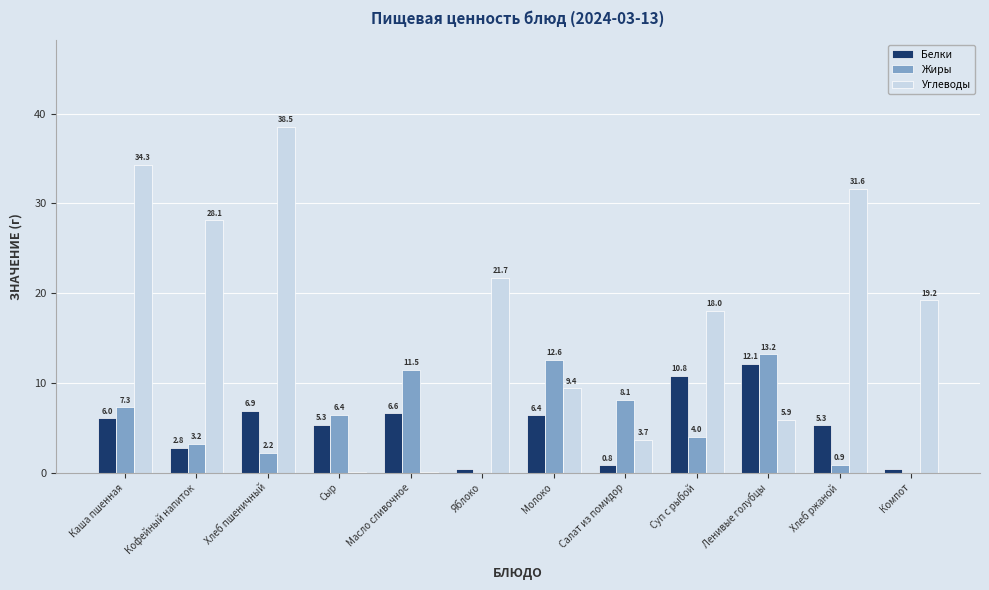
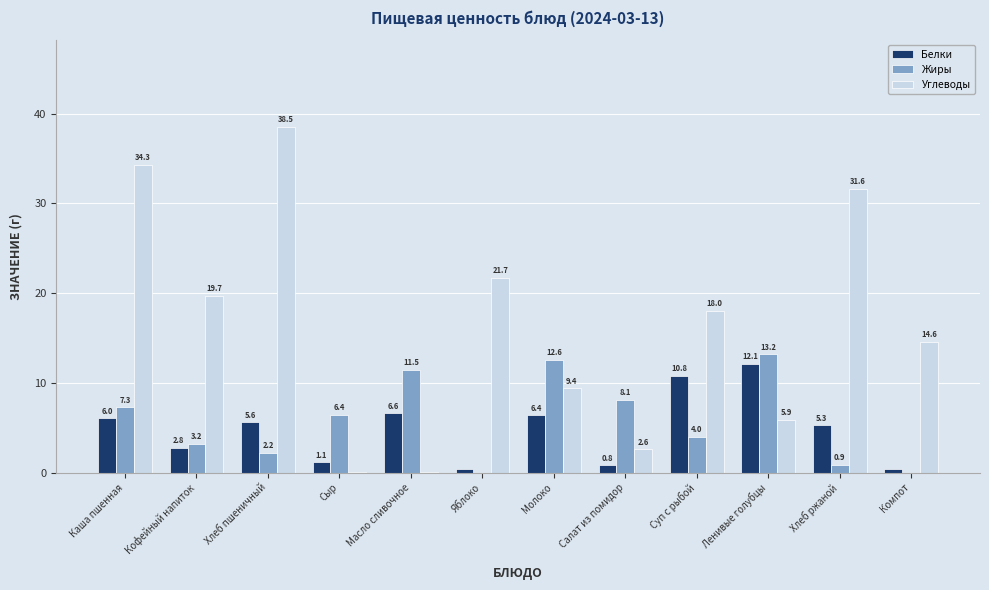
Углеводы, Кофейный напиток: 28.1 -> 19.7
Белки, Хлеб пшеничный: 6.9 -> 5.6
Белки, Сыр: 5.3 -> 1.1
Углеводы, Салат из помидор: 3.7 -> 2.6
Углеводы, Компот: 19.2 -> 14.6
